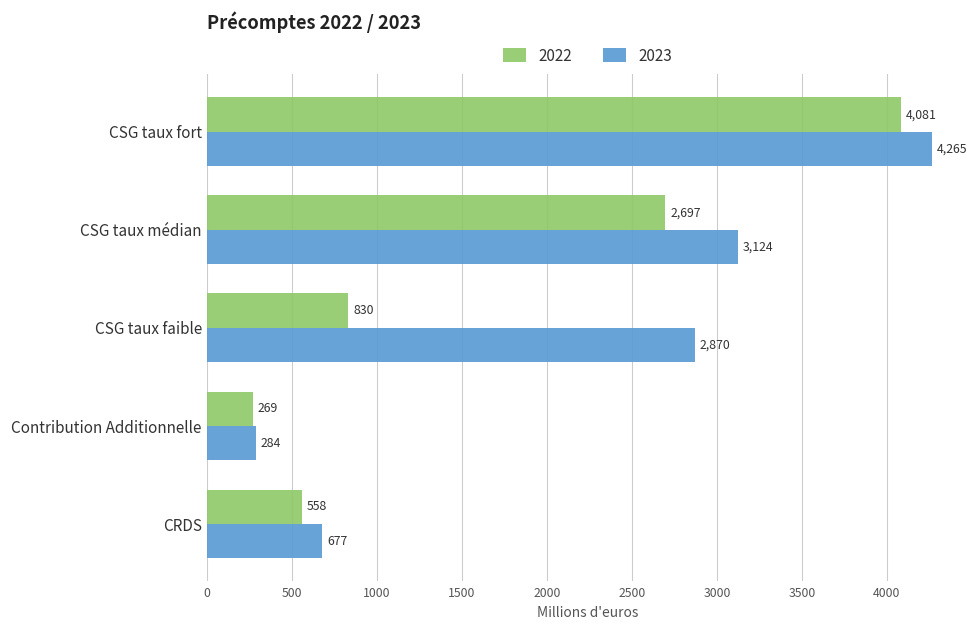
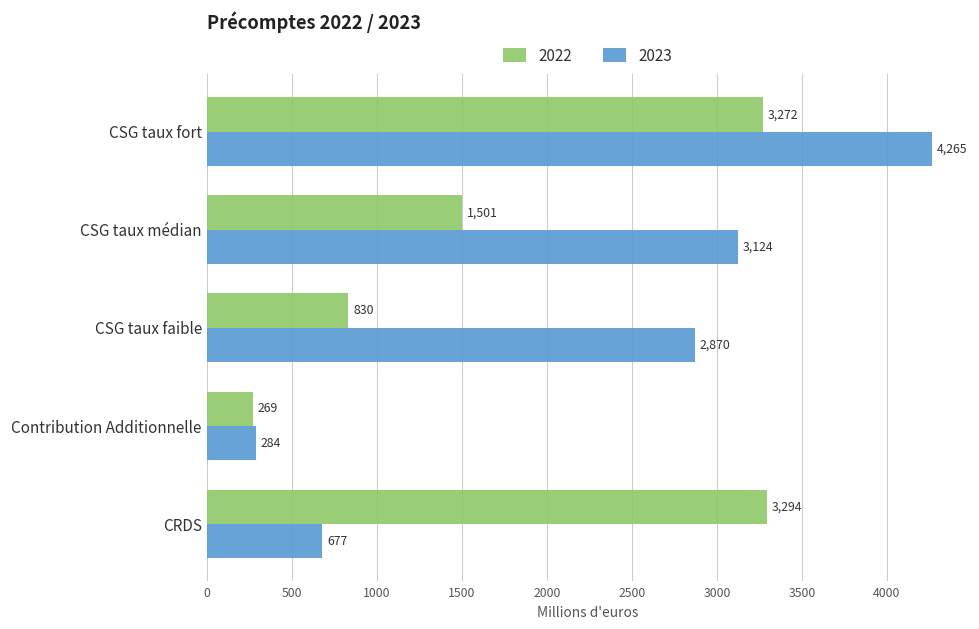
2022, CSG taux fort: 4,081 -> 3,272
2022, CSG taux médian: 2,697 -> 1,501
2022, CRDS: 558 -> 3,294
